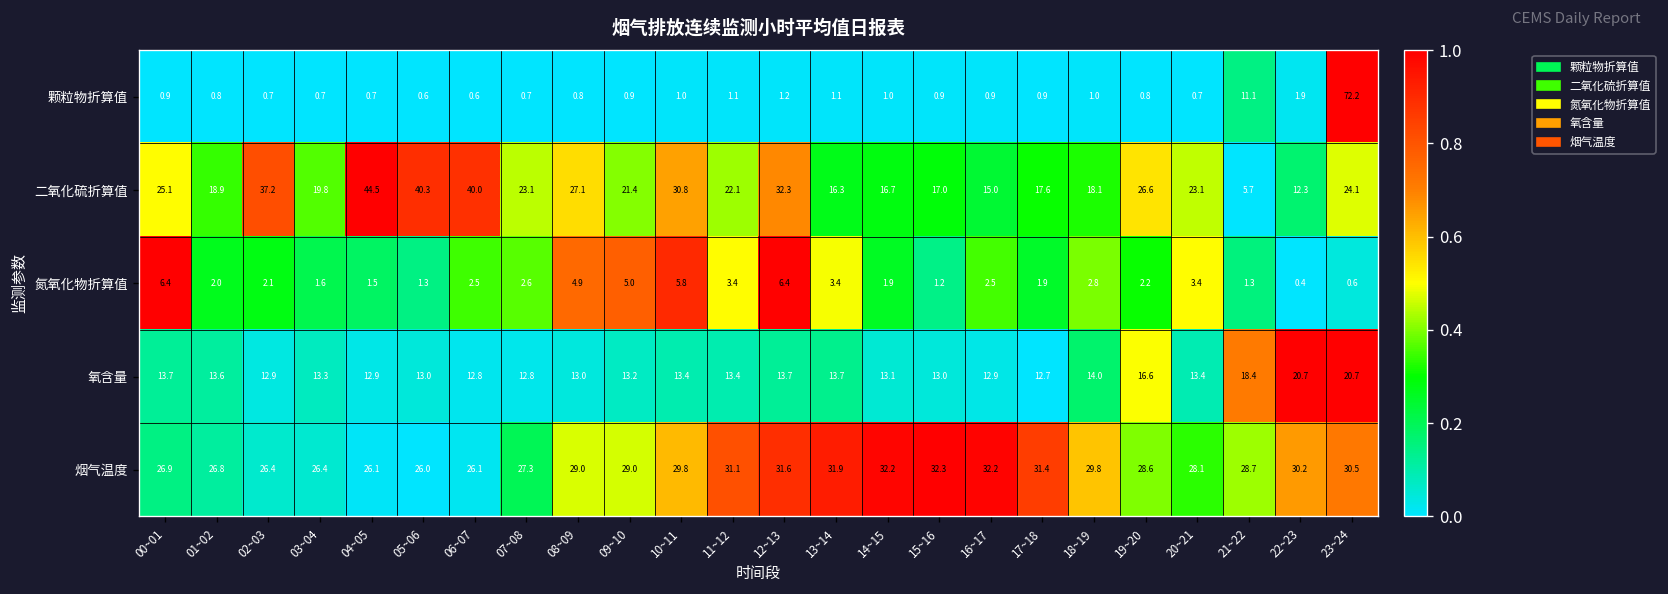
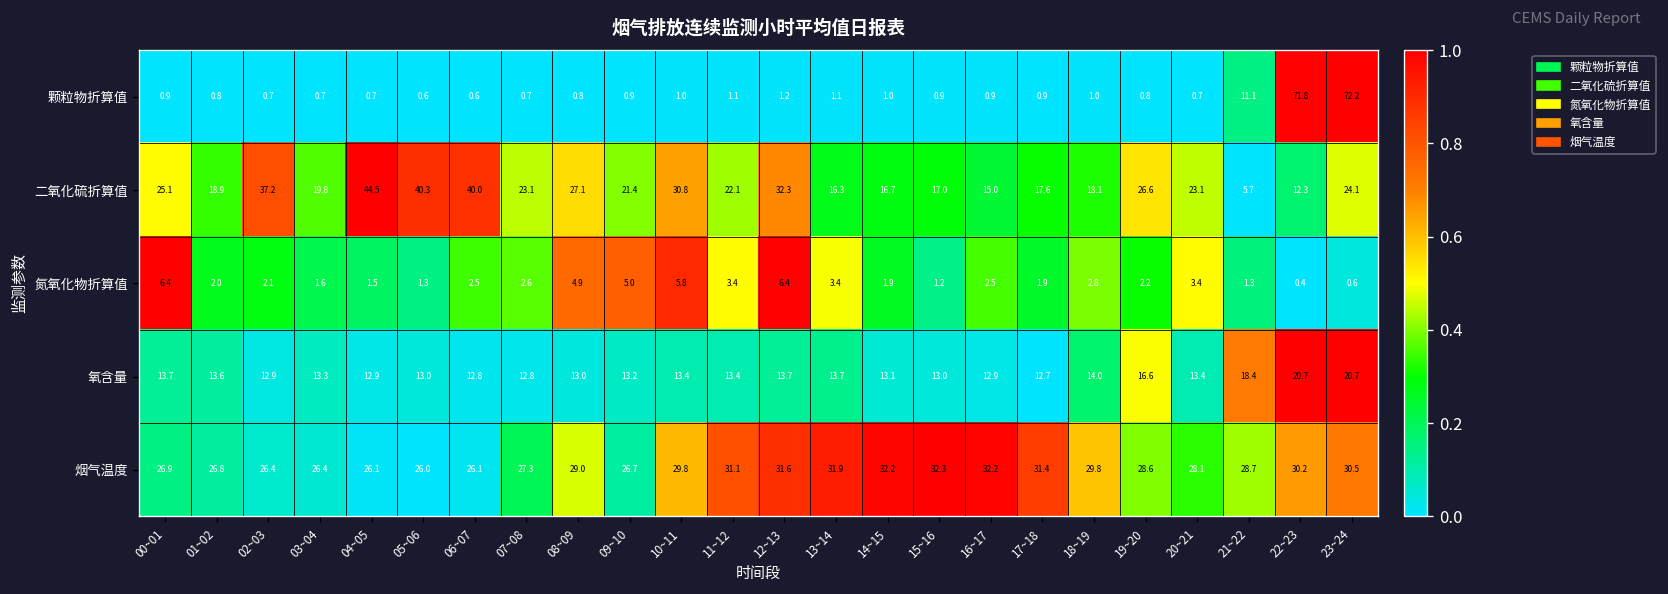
颗粒物折算值, 22~23: 1.9 -> 71.8
烟气温度, 09~10: 29.0 -> 26.7
